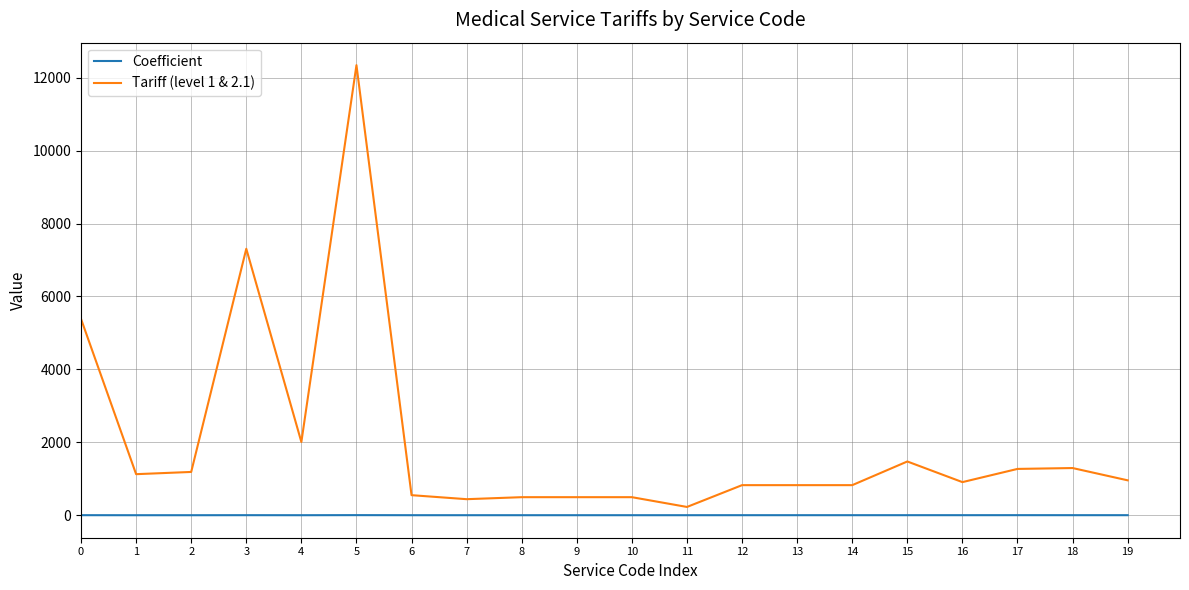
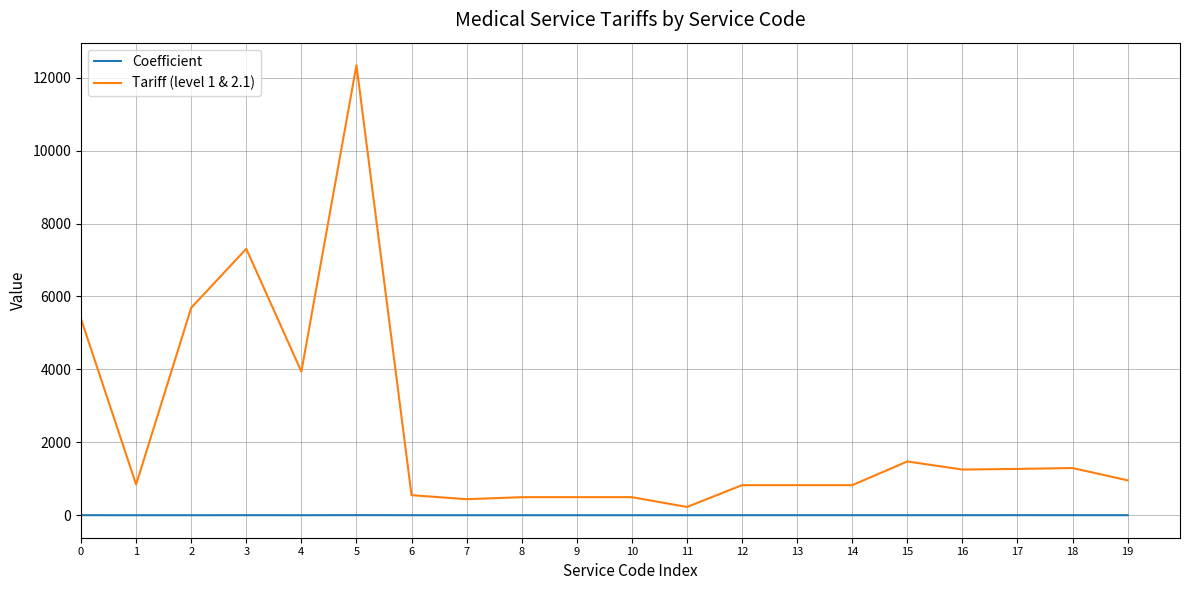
Tariff (level 1 & 2.1), 1: 1100 -> 800
Tariff (level 1 & 2.1), 2: 1200 -> 5700
Tariff (level 1 & 2.1), 4: 2000 -> 3900
Tariff (level 1 & 2.1), 16: 900 -> 1300
